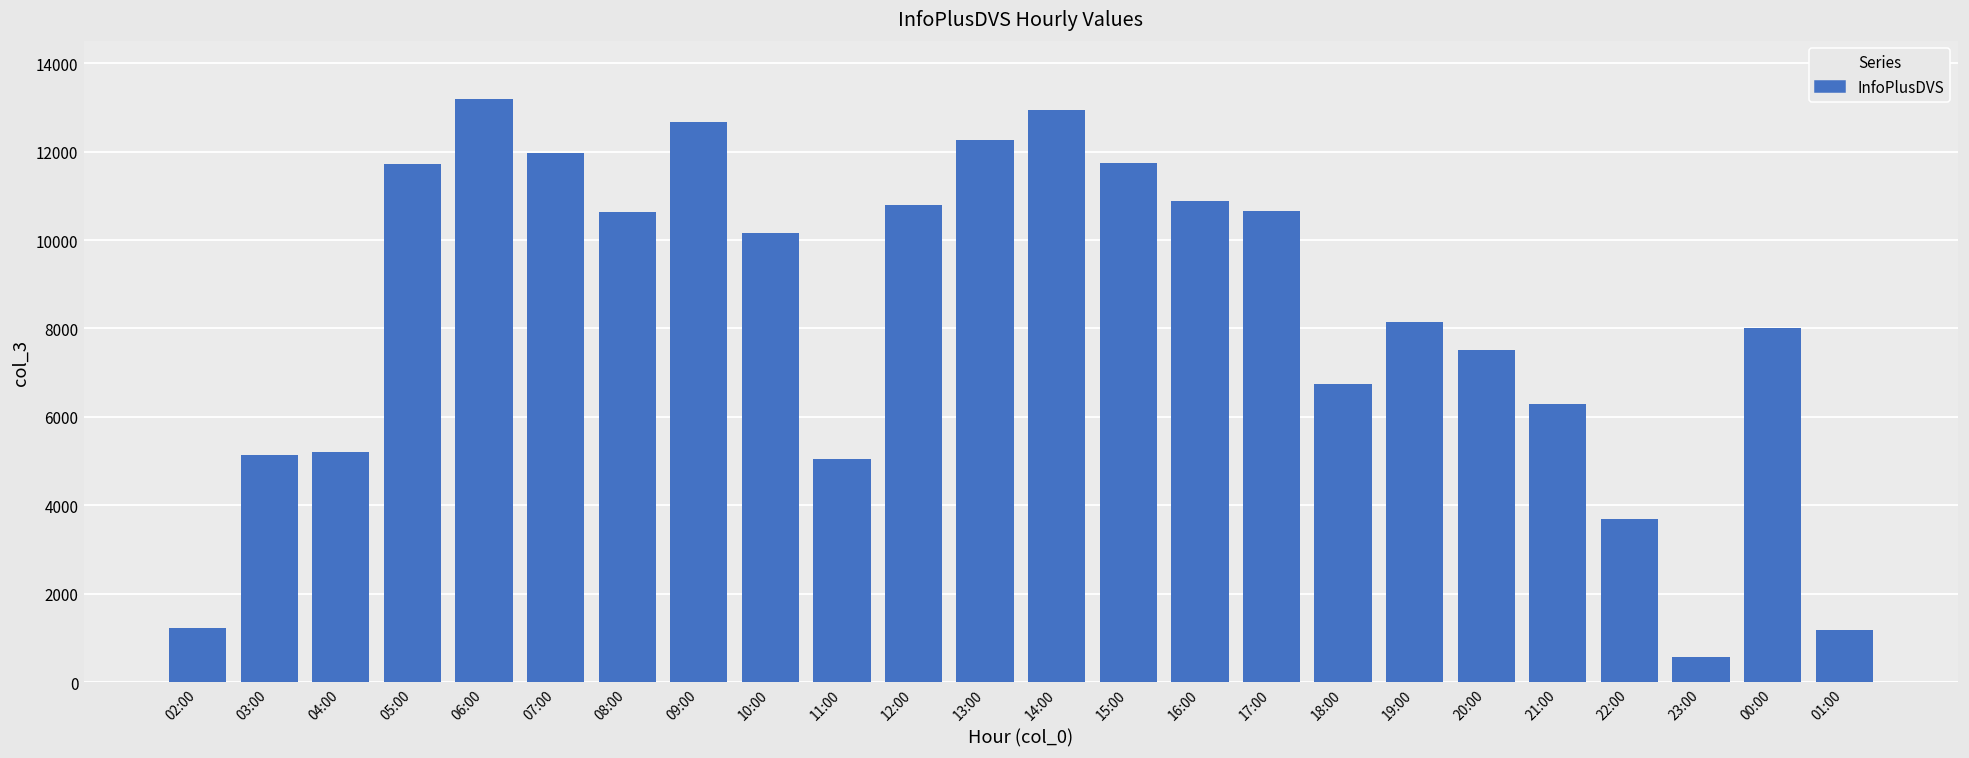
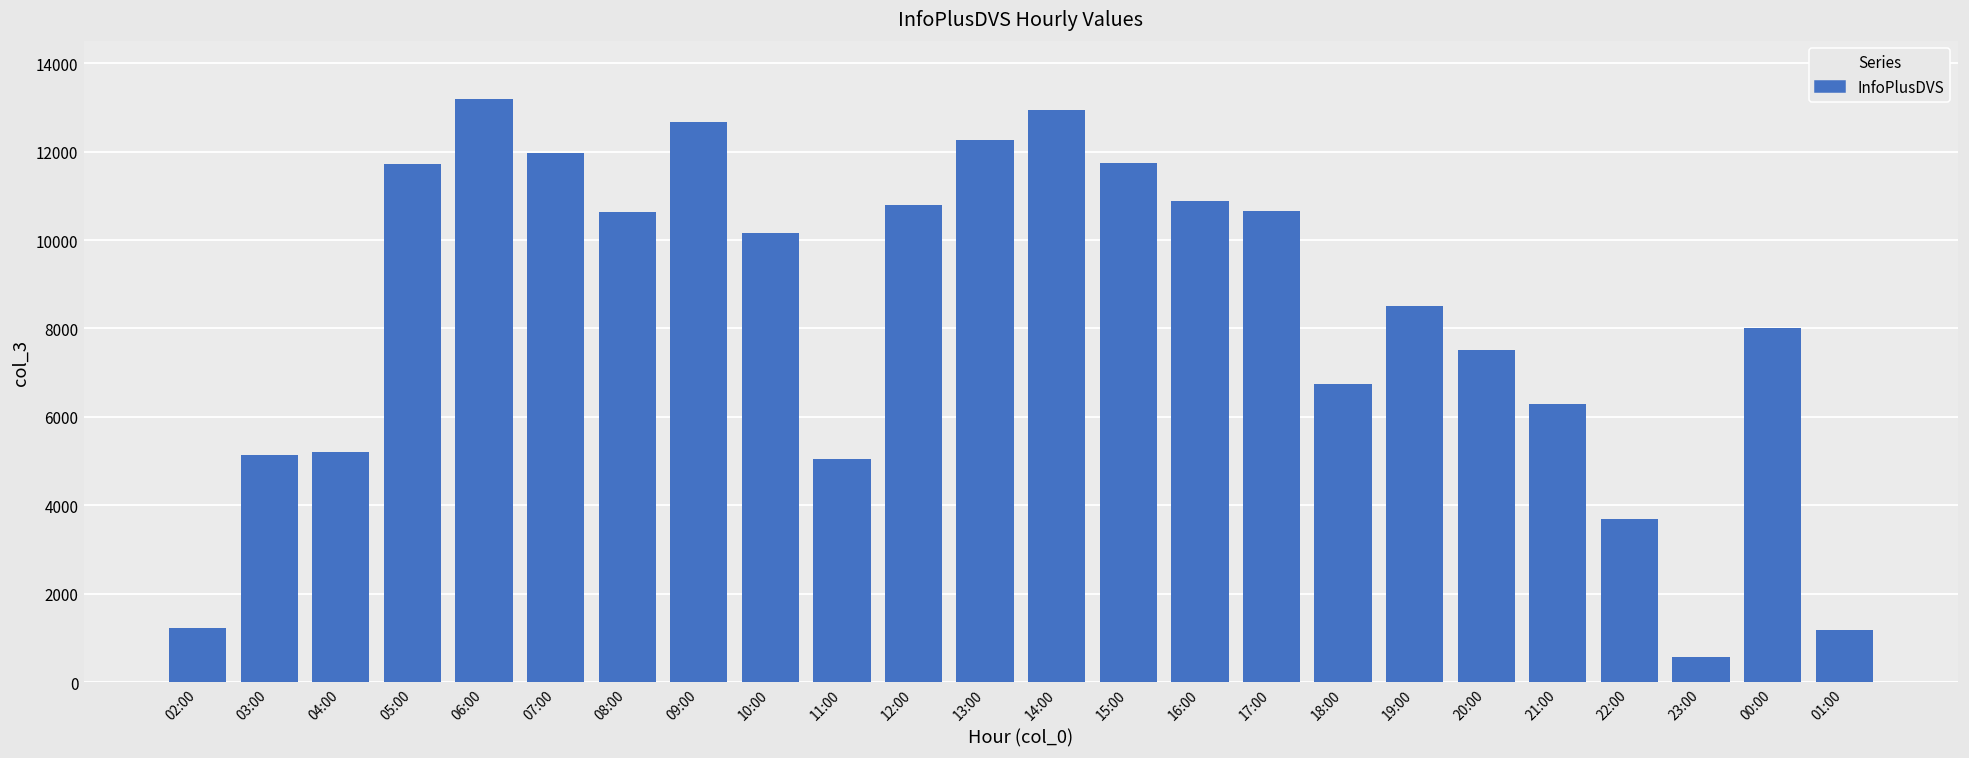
19:00: 8100 -> 8500
